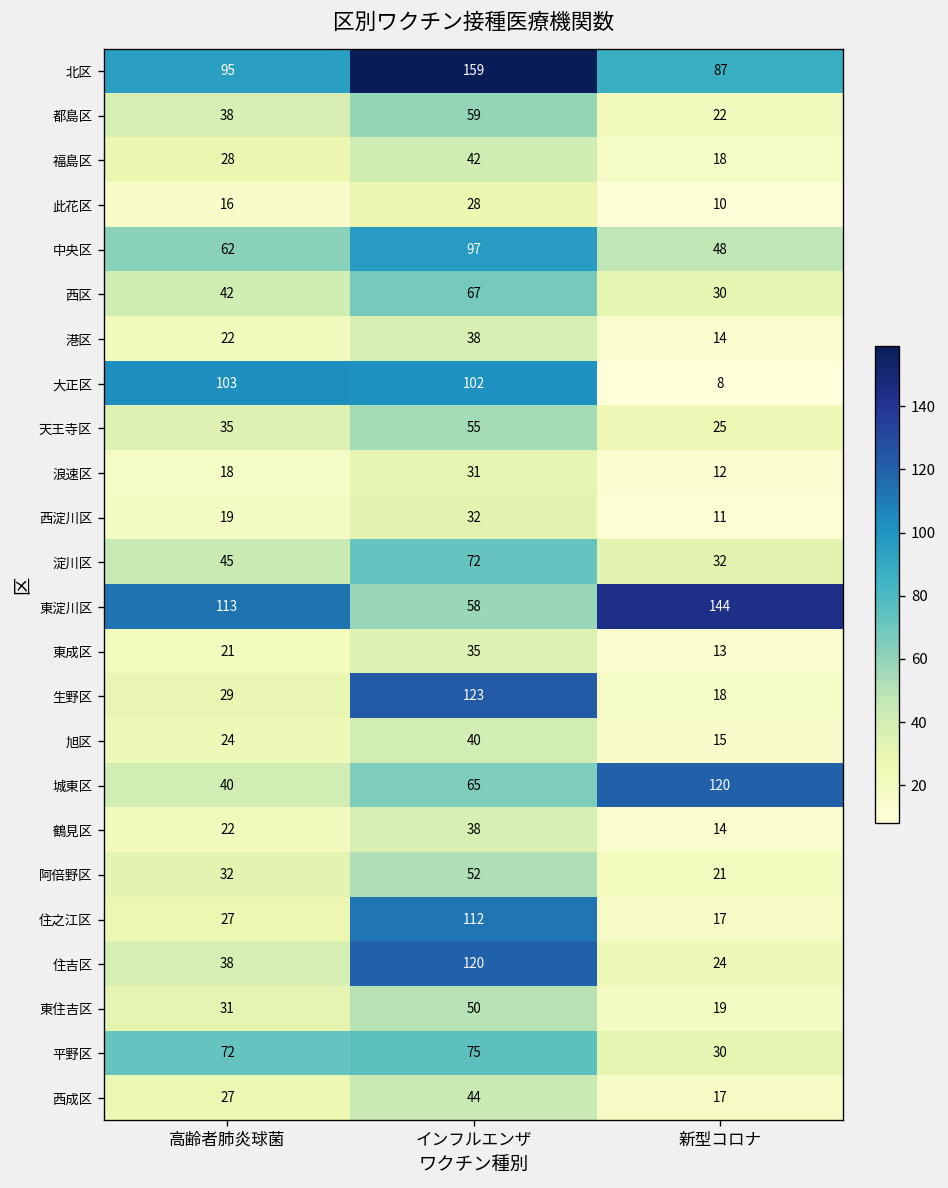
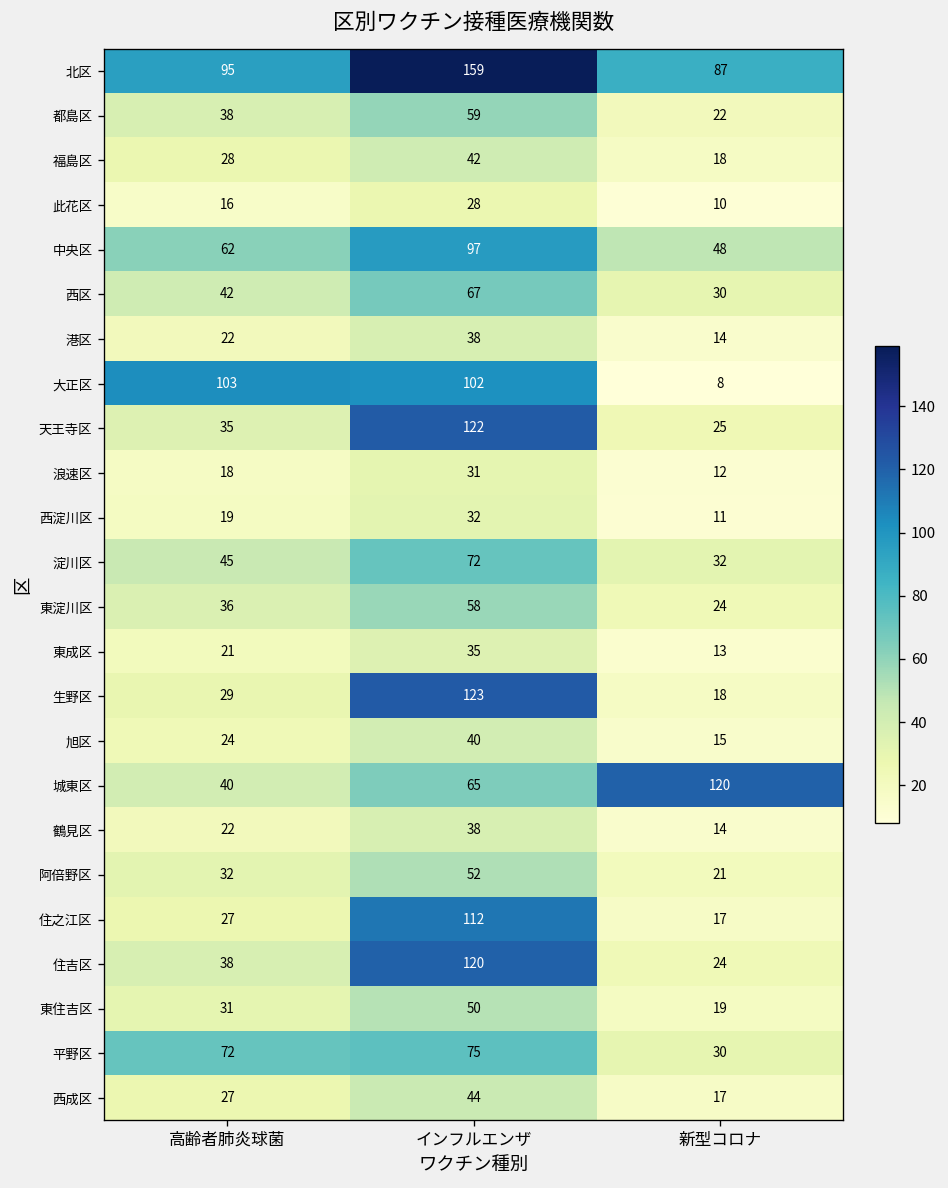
天王寺区, インフルエンザ: 55 -> 122
東淀川区, 高齢者肺炎球菌: 113 -> 36
東淀川区, 新型コロナ: 144 -> 24
